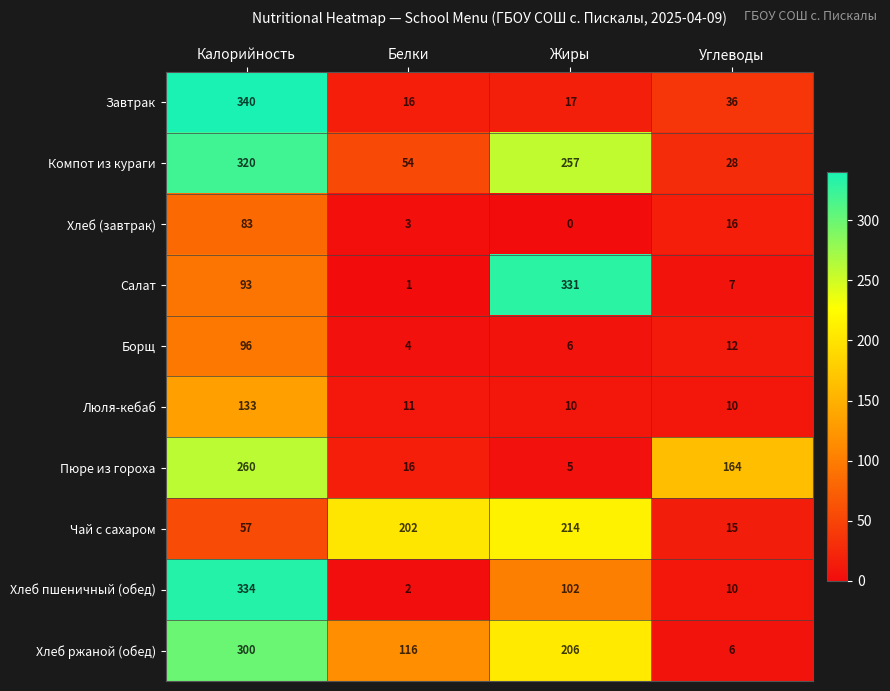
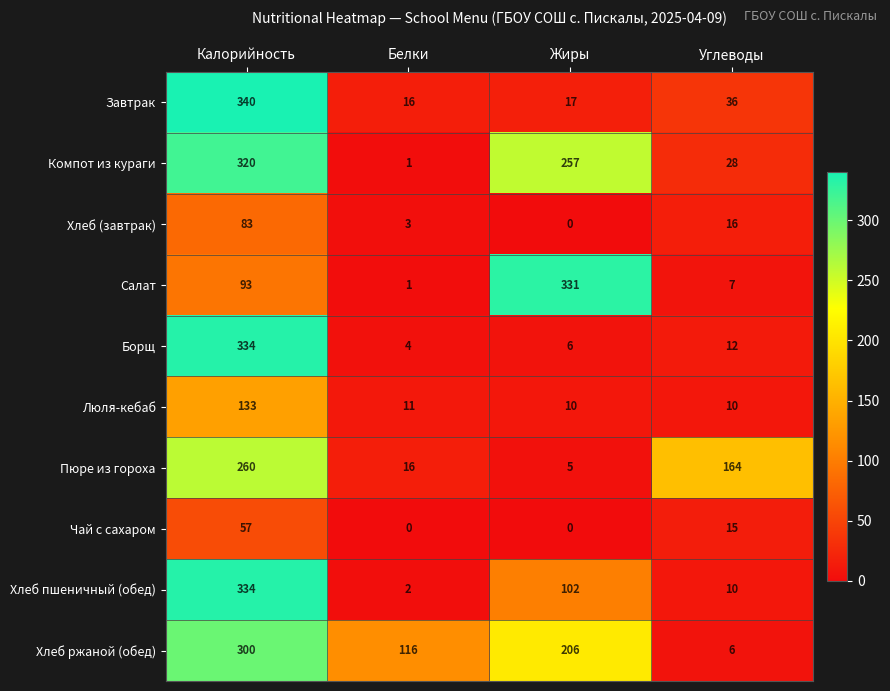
Компот из кураги, Белки: 54 -> 1
Борщ, Калорийность: 96 -> 334
Чай с сахаром, Белки: 202 -> 0
Чай с сахаром, Жиры: 214 -> 0
